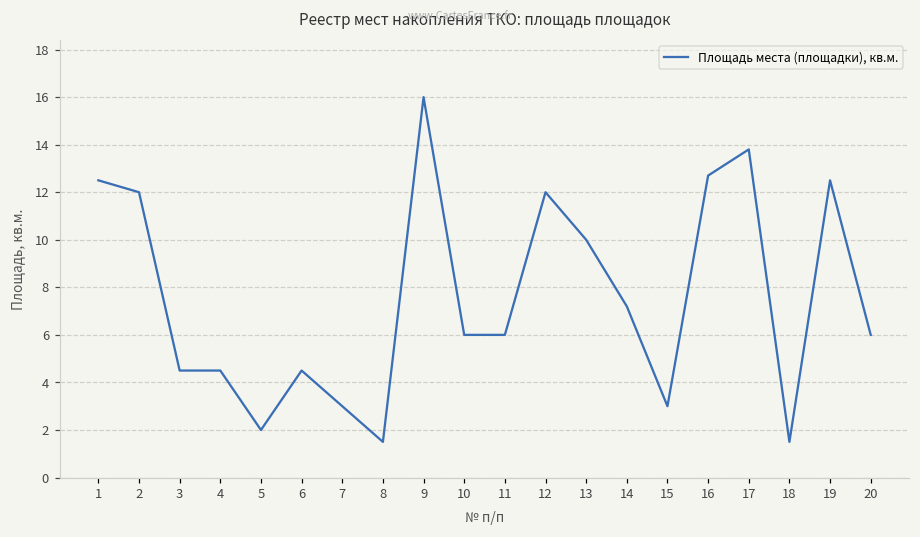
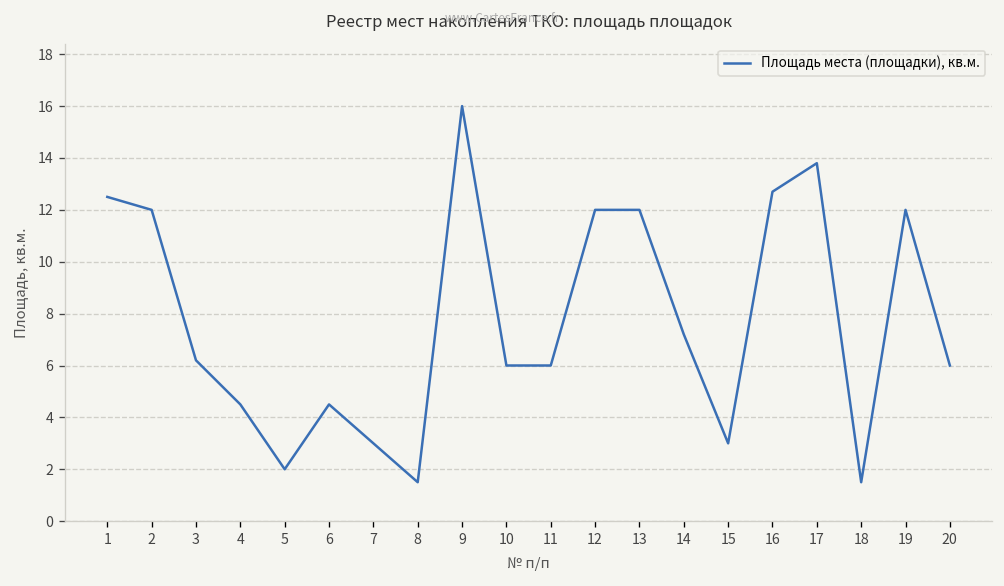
3: 4.5 -> 6.2
13: 10 -> 12
19: 12.5 -> 12.0
